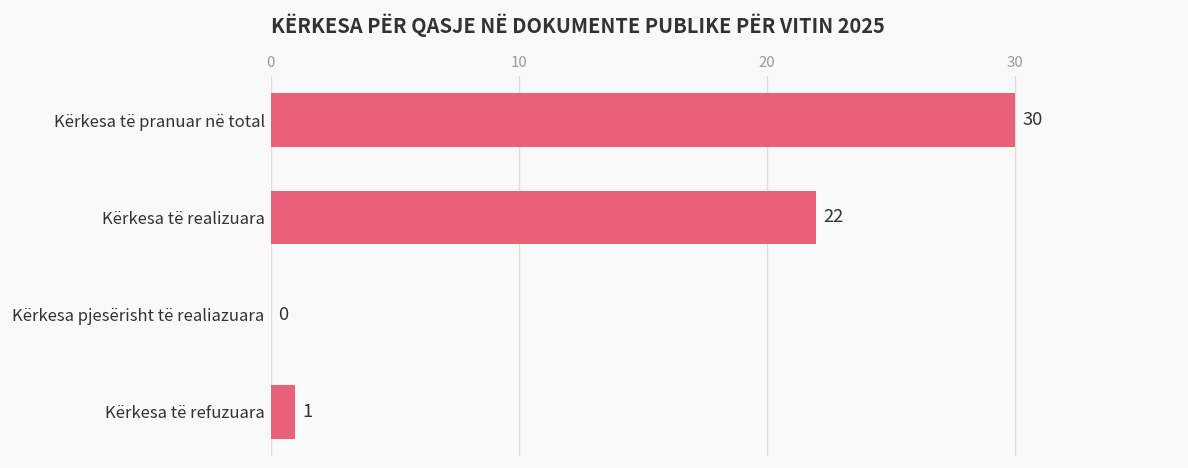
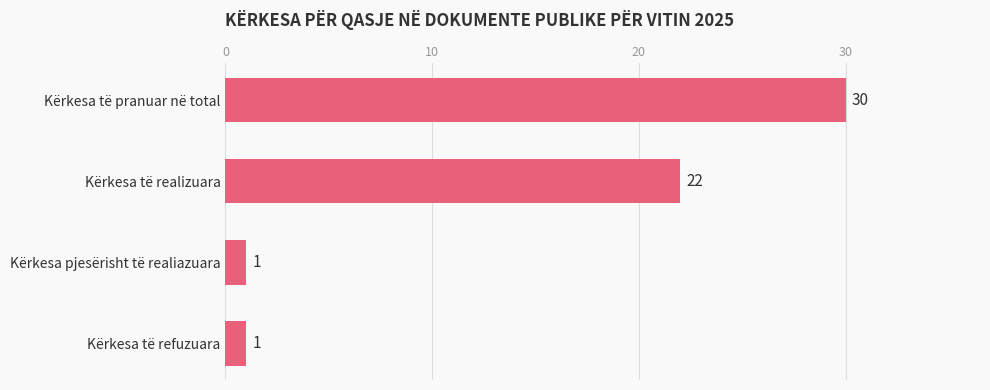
Kërkesa pjesërisht të realiazuara: 0 -> 1
